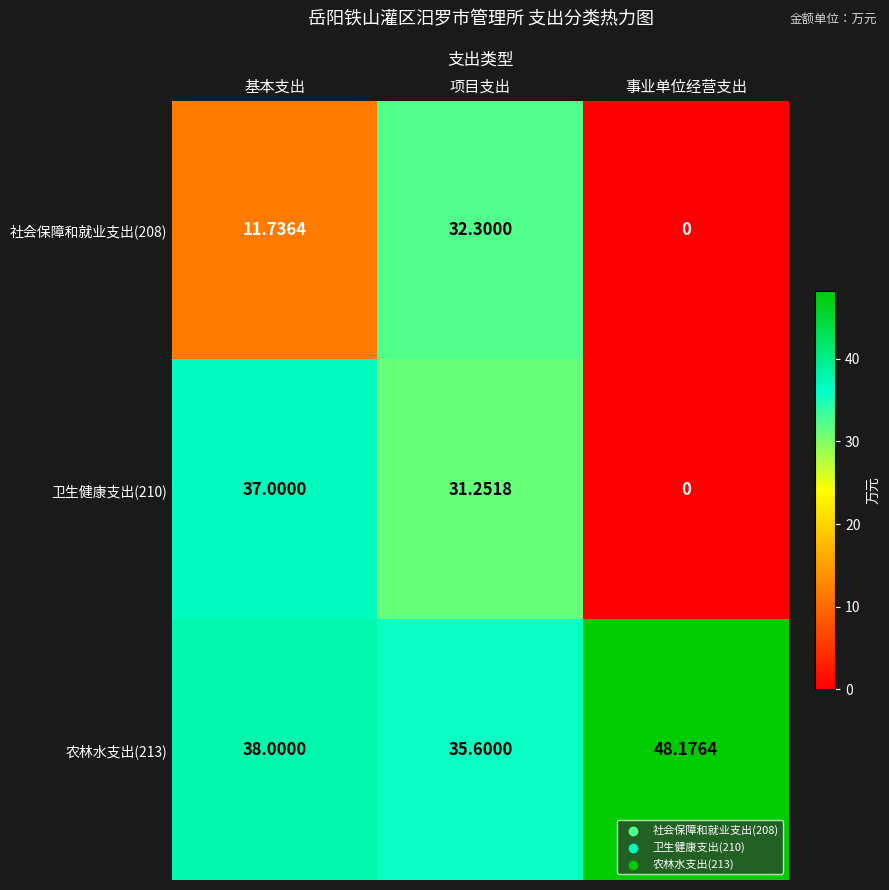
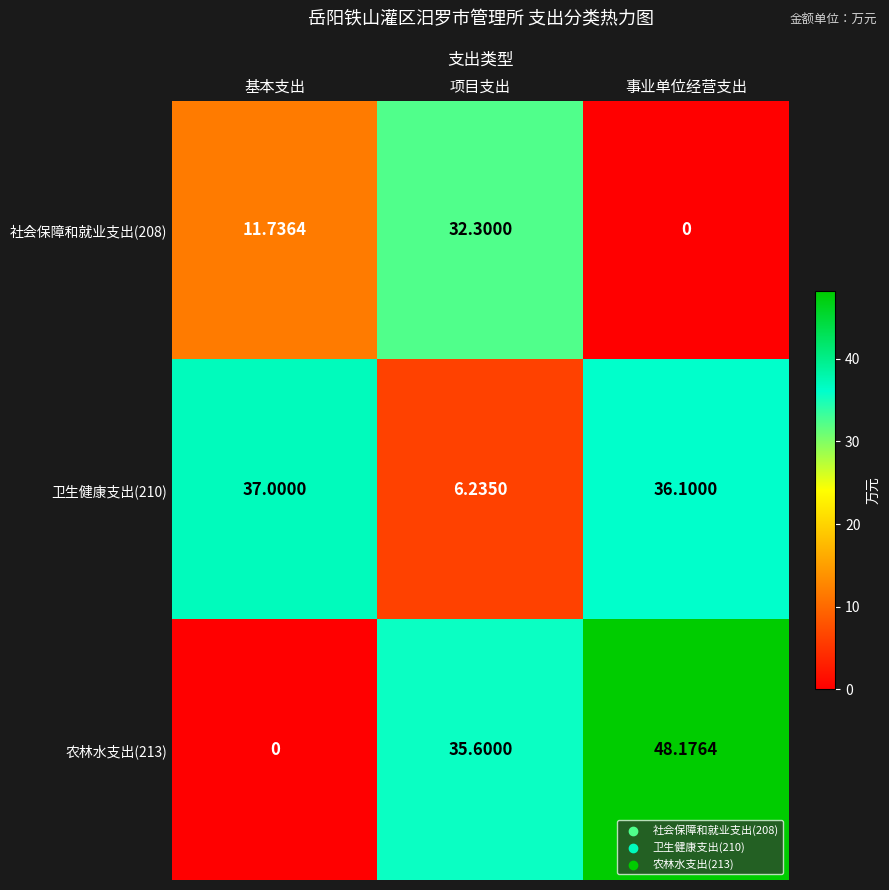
卫生健康支出(210), 项目支出: 31.2518 -> 6.2350
卫生健康支出(210), 事业单位经营支出: 0 -> 36.1000
农林水支出(213), 基本支出: 38.0000 -> 0
